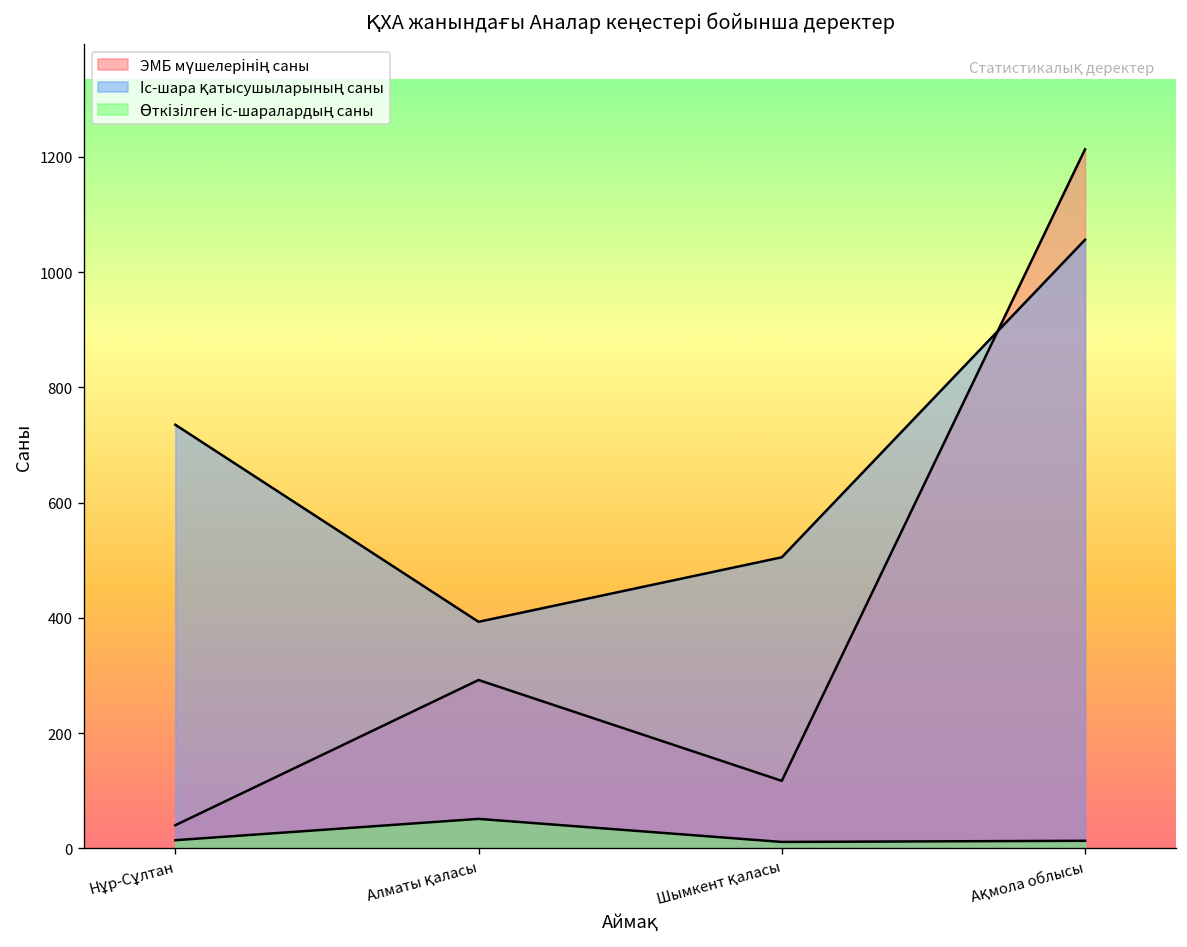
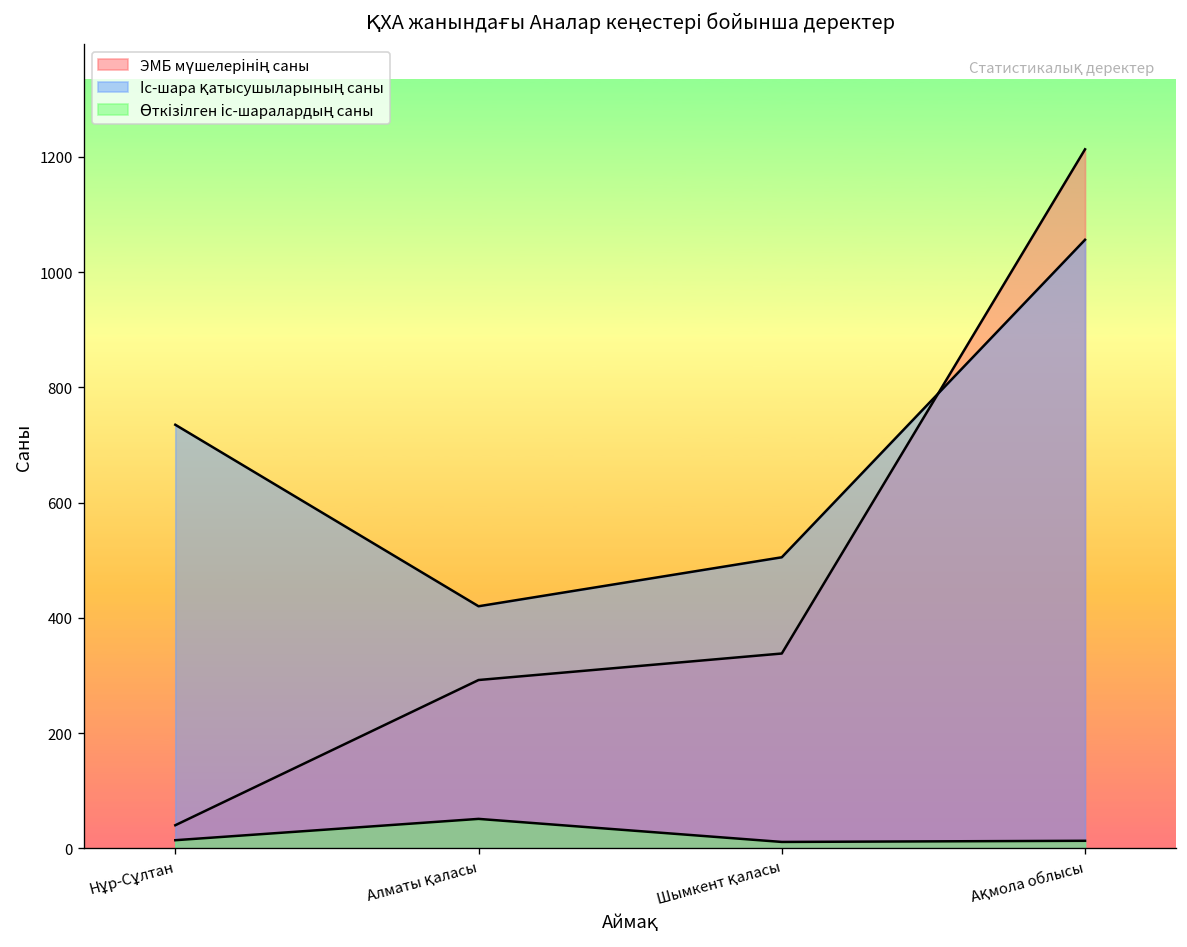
Іс-шара қатысушыларының саны, Алматы қаласы: 390 -> 420
ЭМБ мүшелерінің саны, Шымкент қаласы: 120 -> 340
